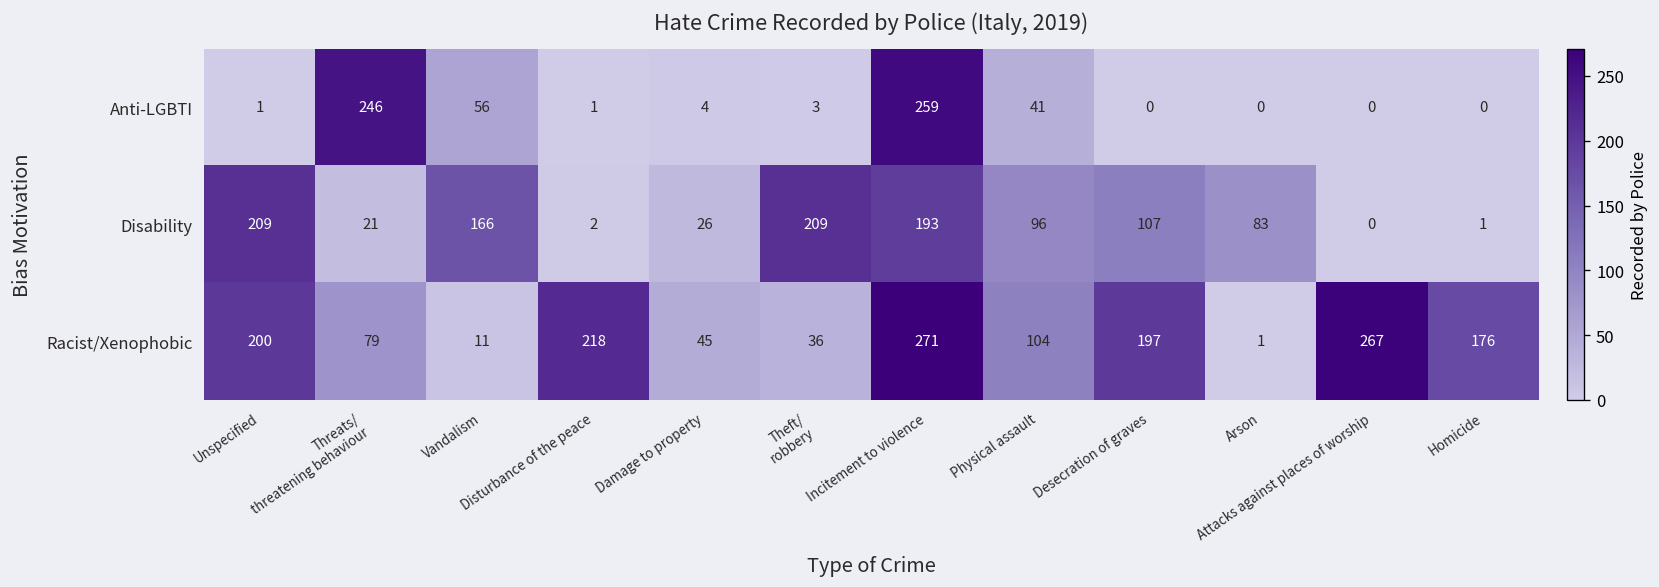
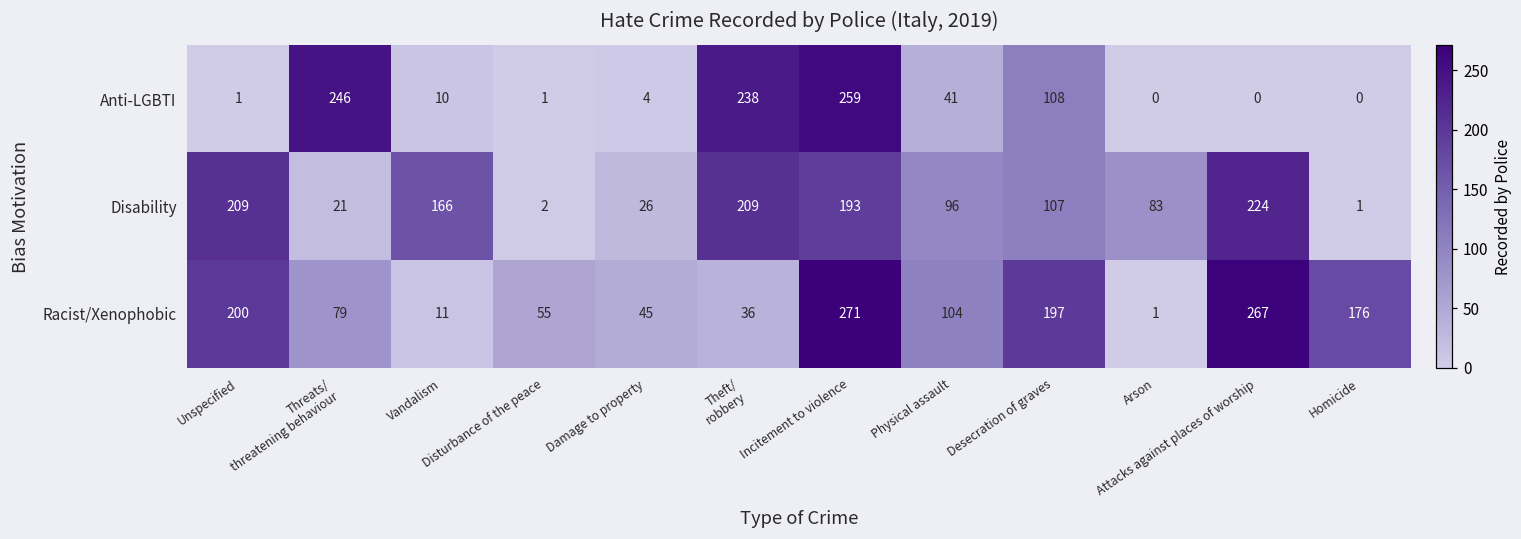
Anti-LGBTI, Vandalism: 56 -> 10
Anti-LGBTI, Theft/ robbery: 3 -> 238
Anti-LGBTI, Desecration of graves: 0 -> 108
Disability, Attacks against places of worship: 0 -> 224
Racist/Xenophobic, Disturbance of the peace: 218 -> 55
